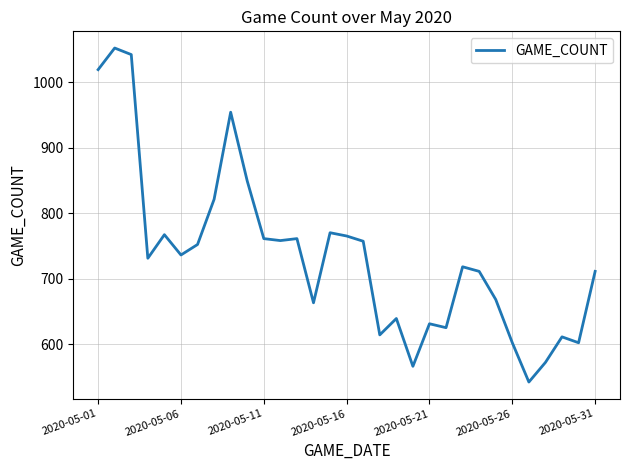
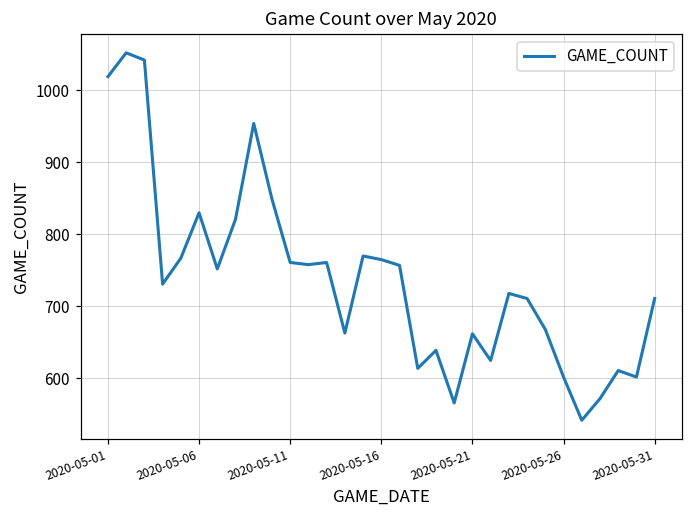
2020-05-06: 740 -> 830
2020-05-21: 630 -> 660
